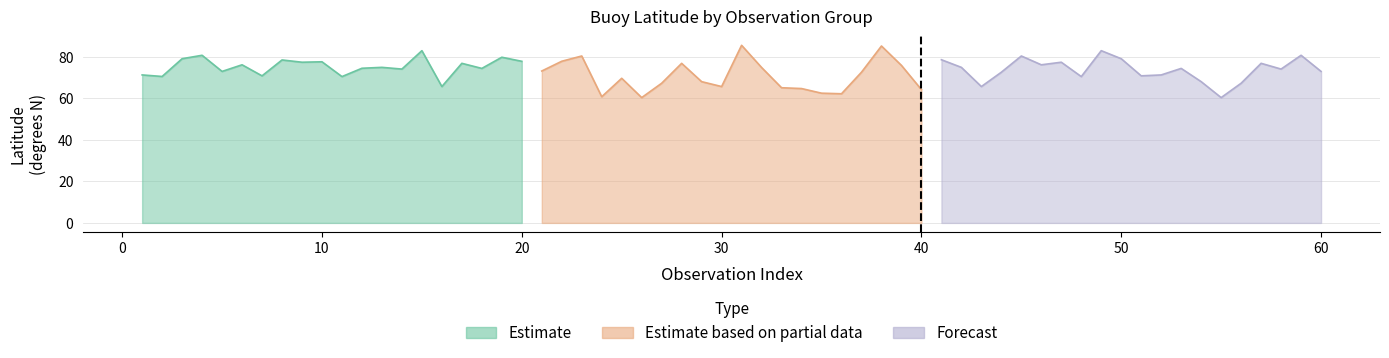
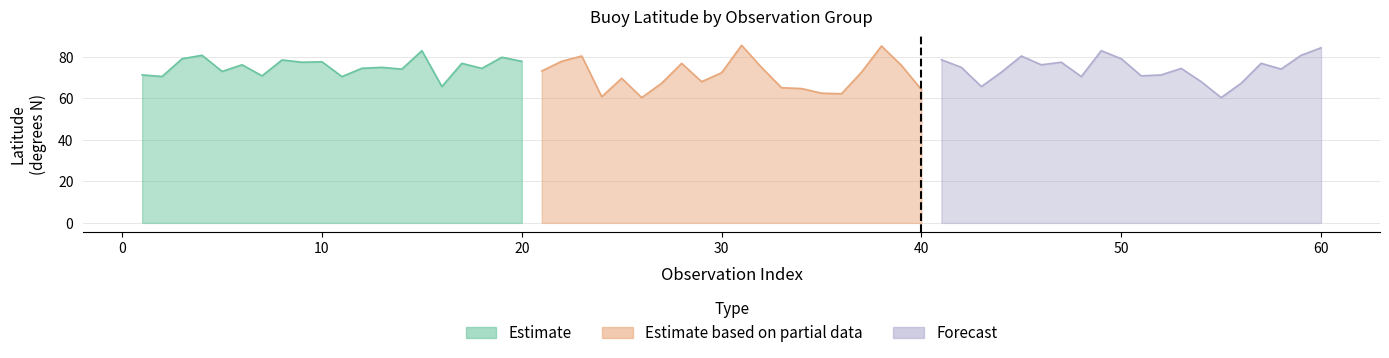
Estimate based on partial data, 30: 66 -> 72
Forecast, 60: 73 -> 84
